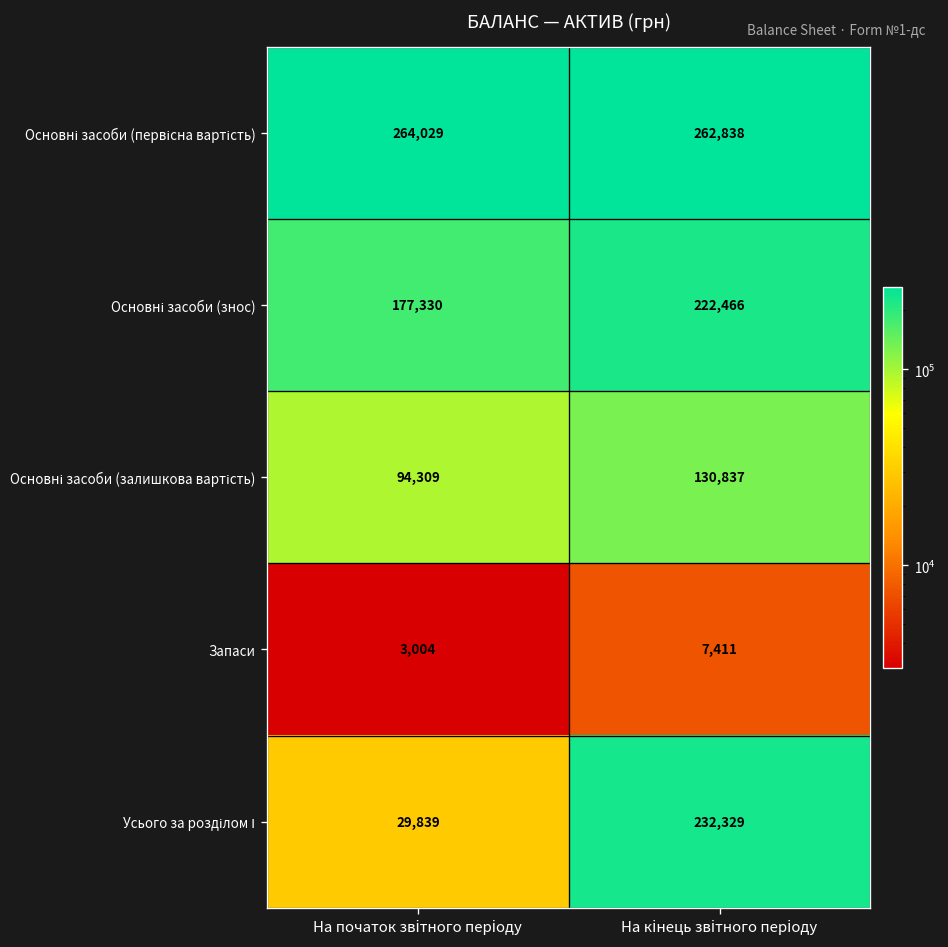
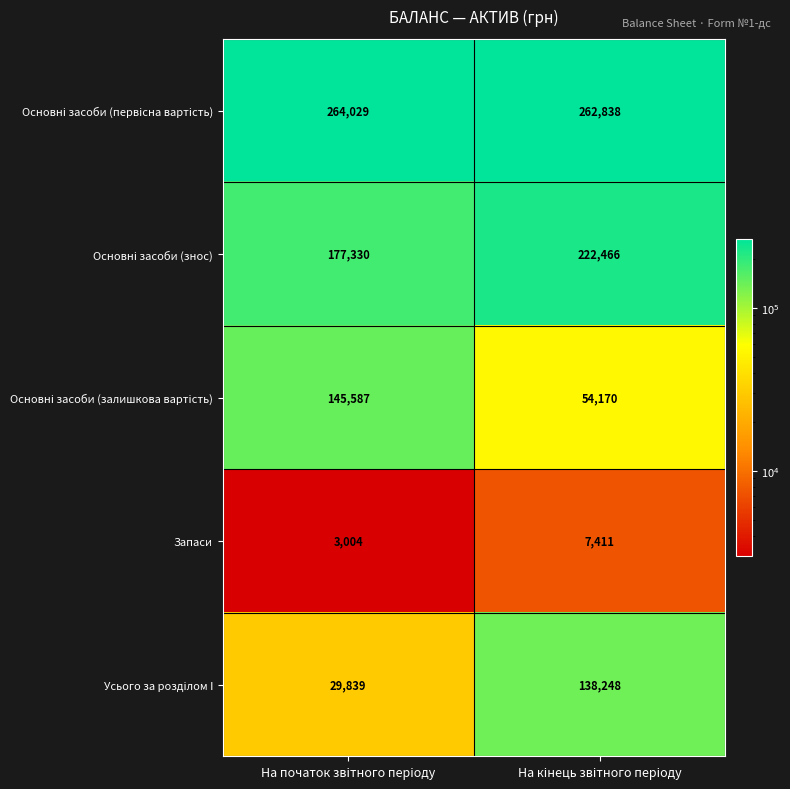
Основні засоби (залишкова вартість), На початок звітного періоду: 94,309 -> 145,587
Основні засоби (залишкова вартість), На кінець звітного періоду: 130,837 -> 54,170
Усього за розділом І, На кінець звітного періоду: 232,329 -> 138,248
